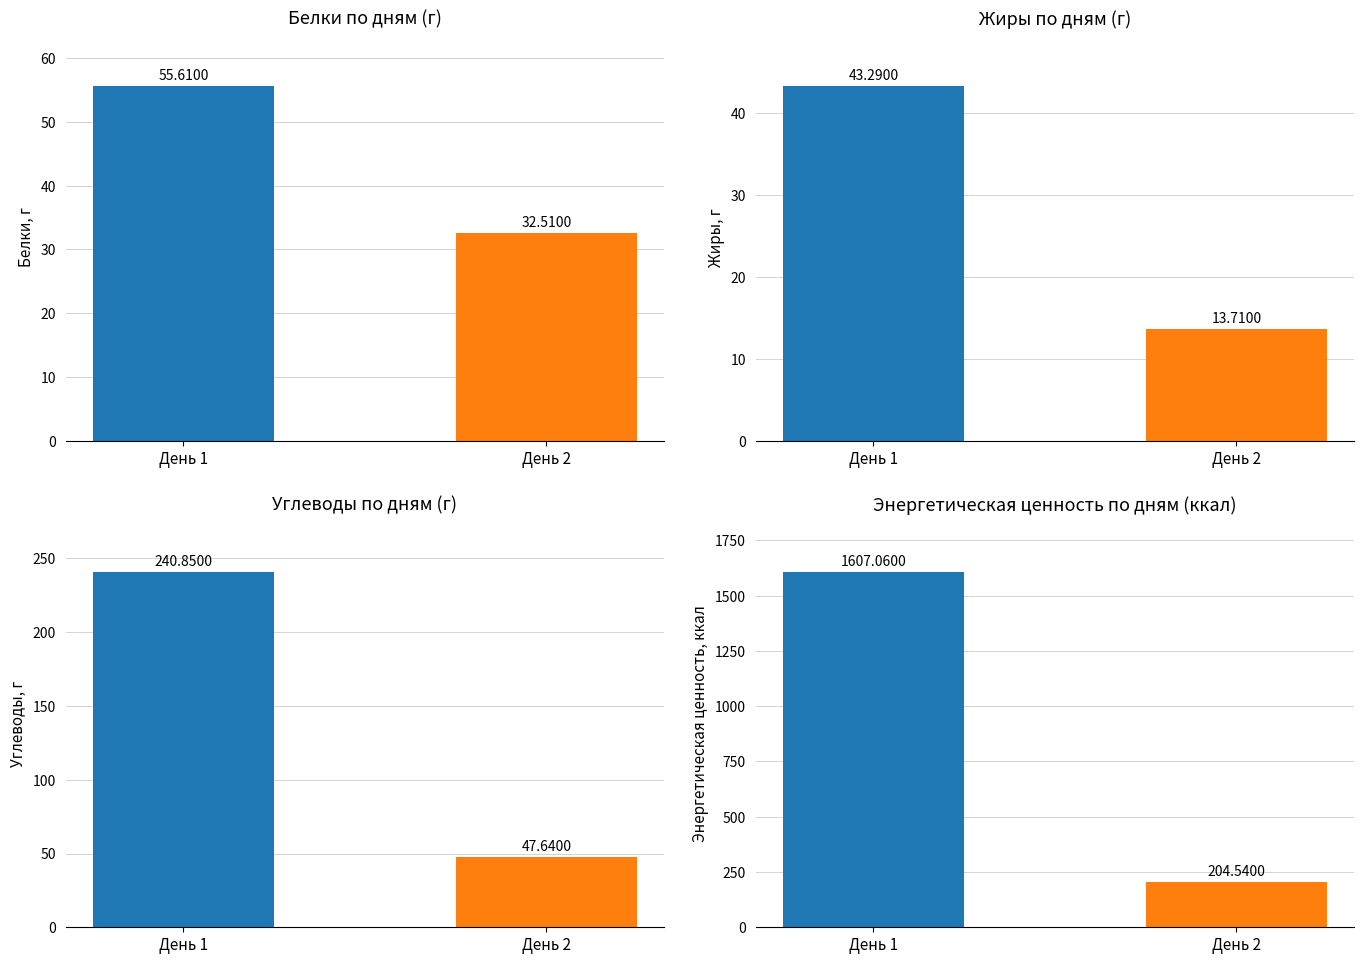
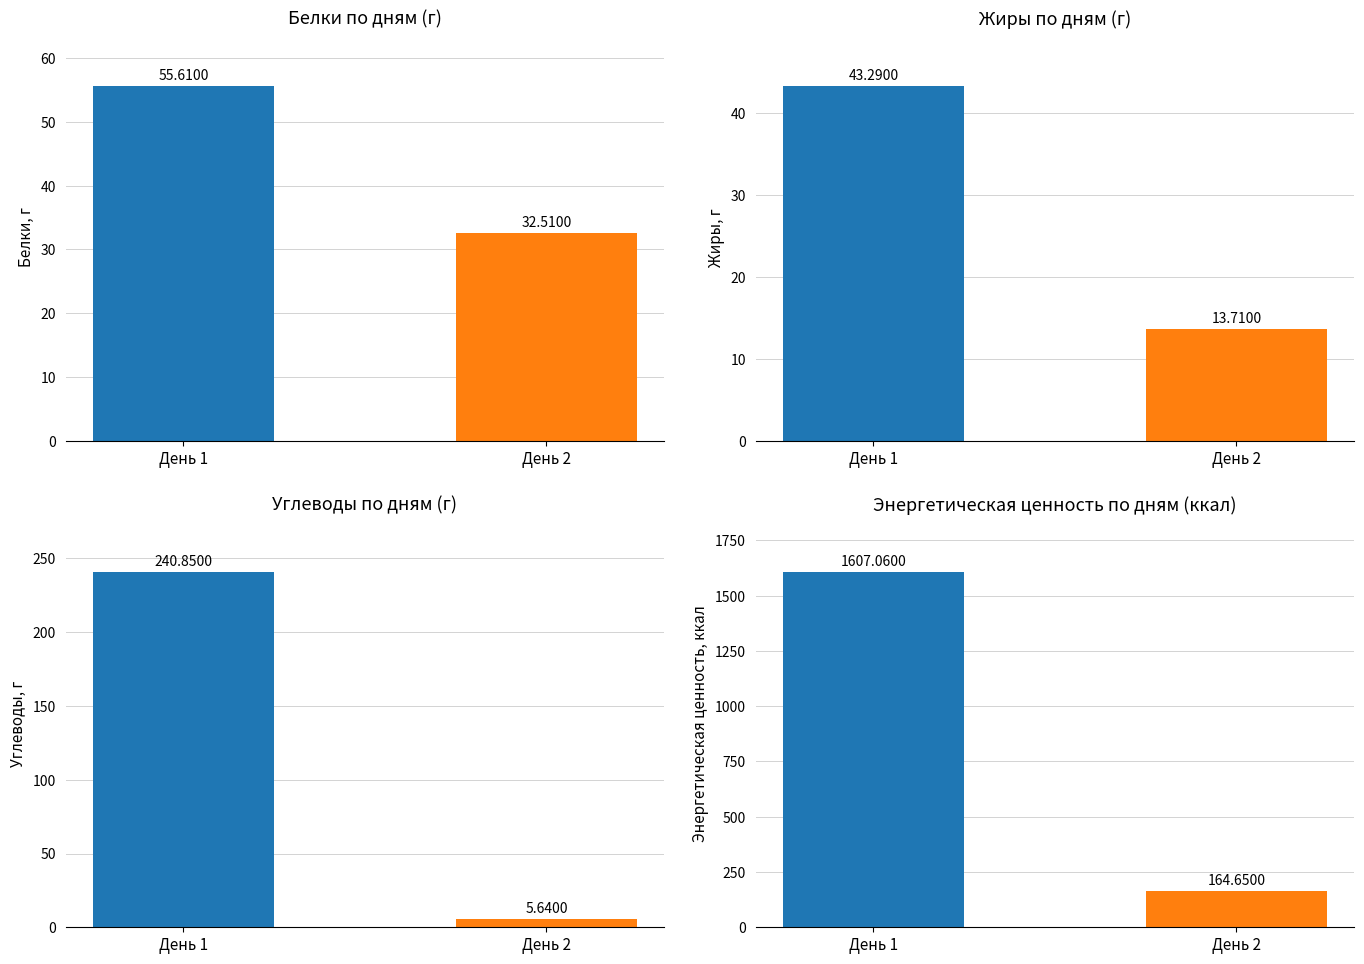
Углеводы по дням (г), День 2: 47.6400 -> 5.6400
Энергетическая ценность по дням (ккал), День 2: 204.5400 -> 164.6500
